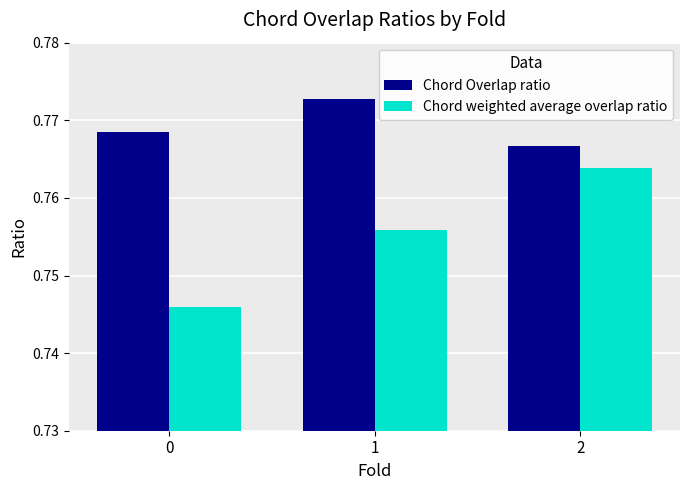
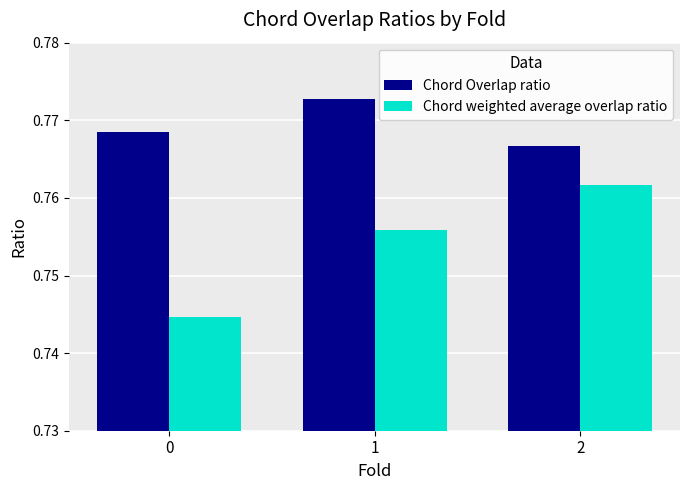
Chord weighted average overlap ratio, 0: 0.746 -> 0.745
Chord weighted average overlap ratio, 2: 0.764 -> 0.762
